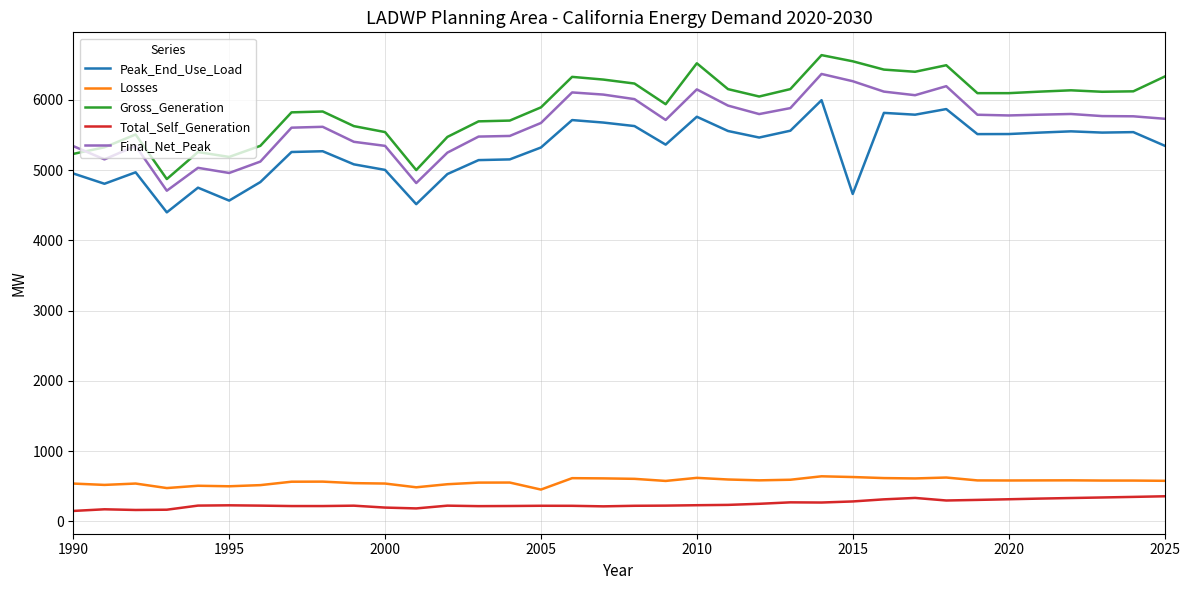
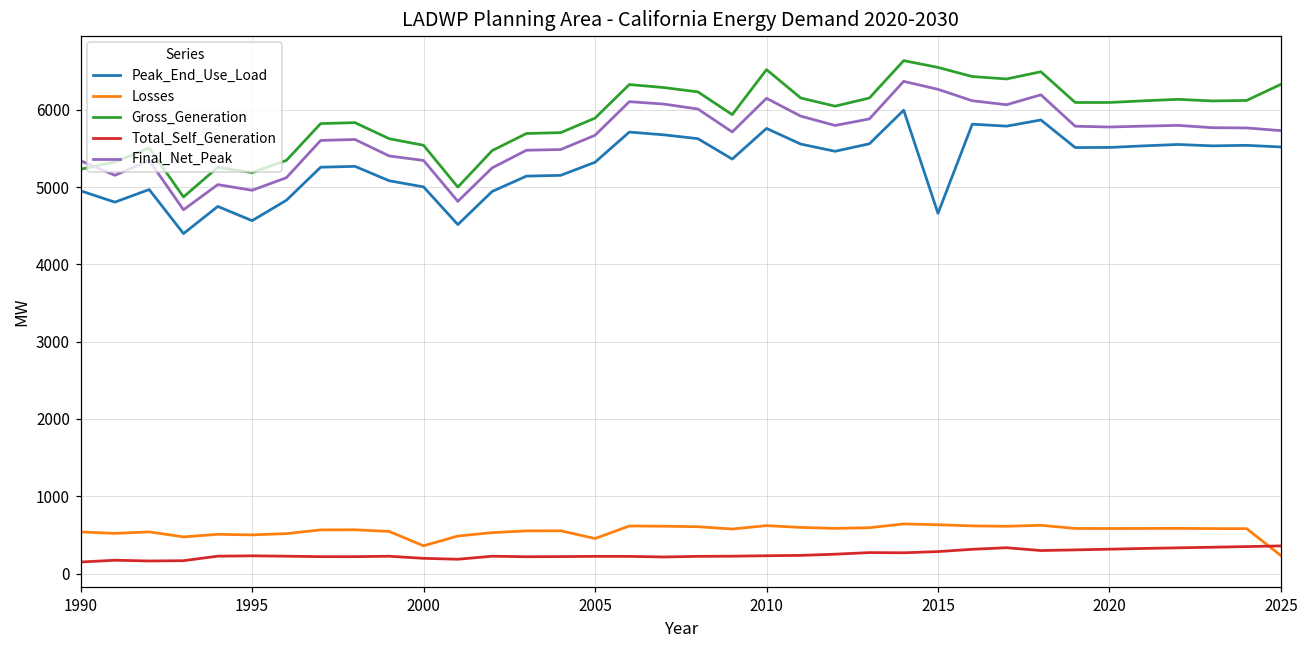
Losses, 2000: 500 -> 400
Peak_End_Use_Load, 2025: 5300 -> 5500
Losses, 2025: 600 -> 200
